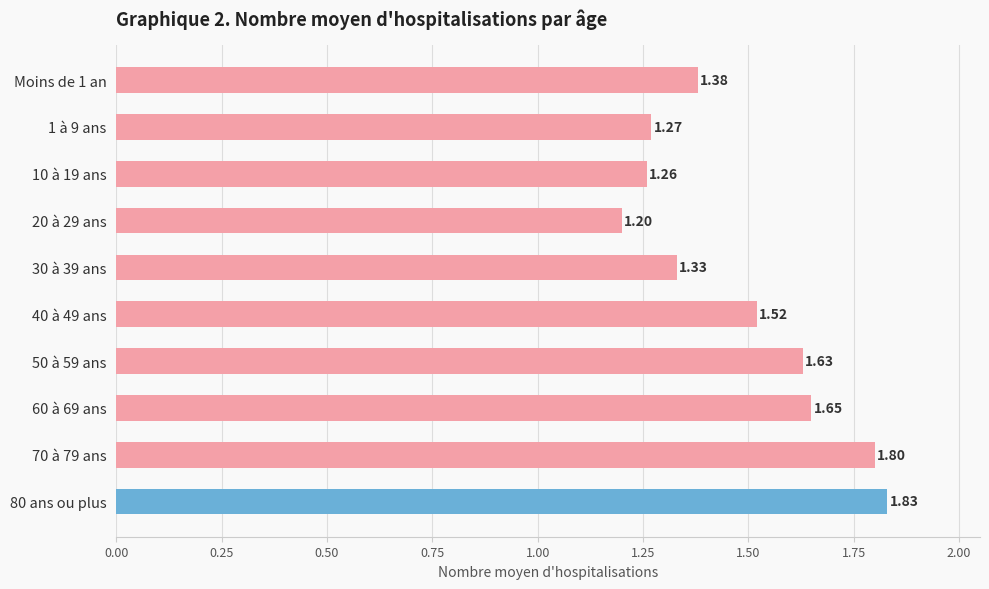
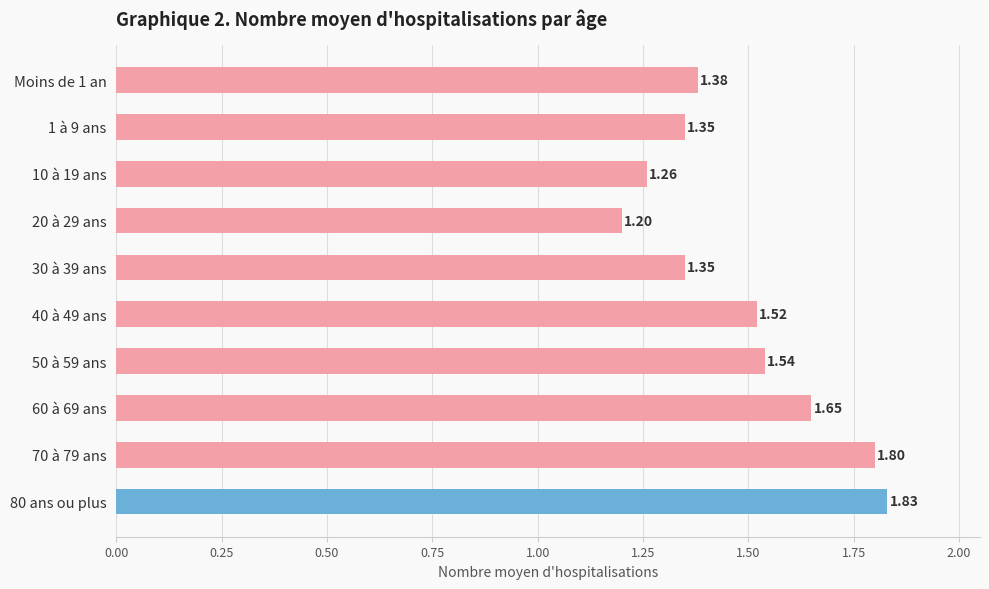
1 à 9 ans: 1.27 -> 1.35
30 à 39 ans: 1.33 -> 1.35
50 à 59 ans: 1.63 -> 1.54
